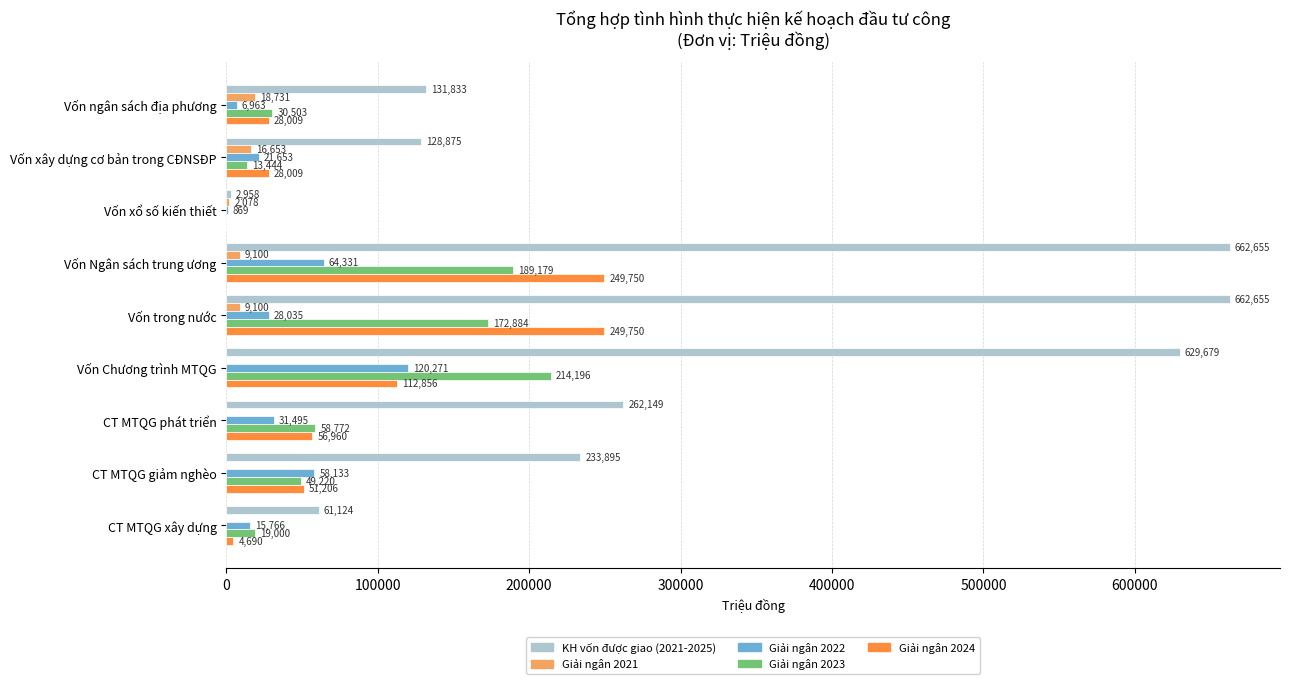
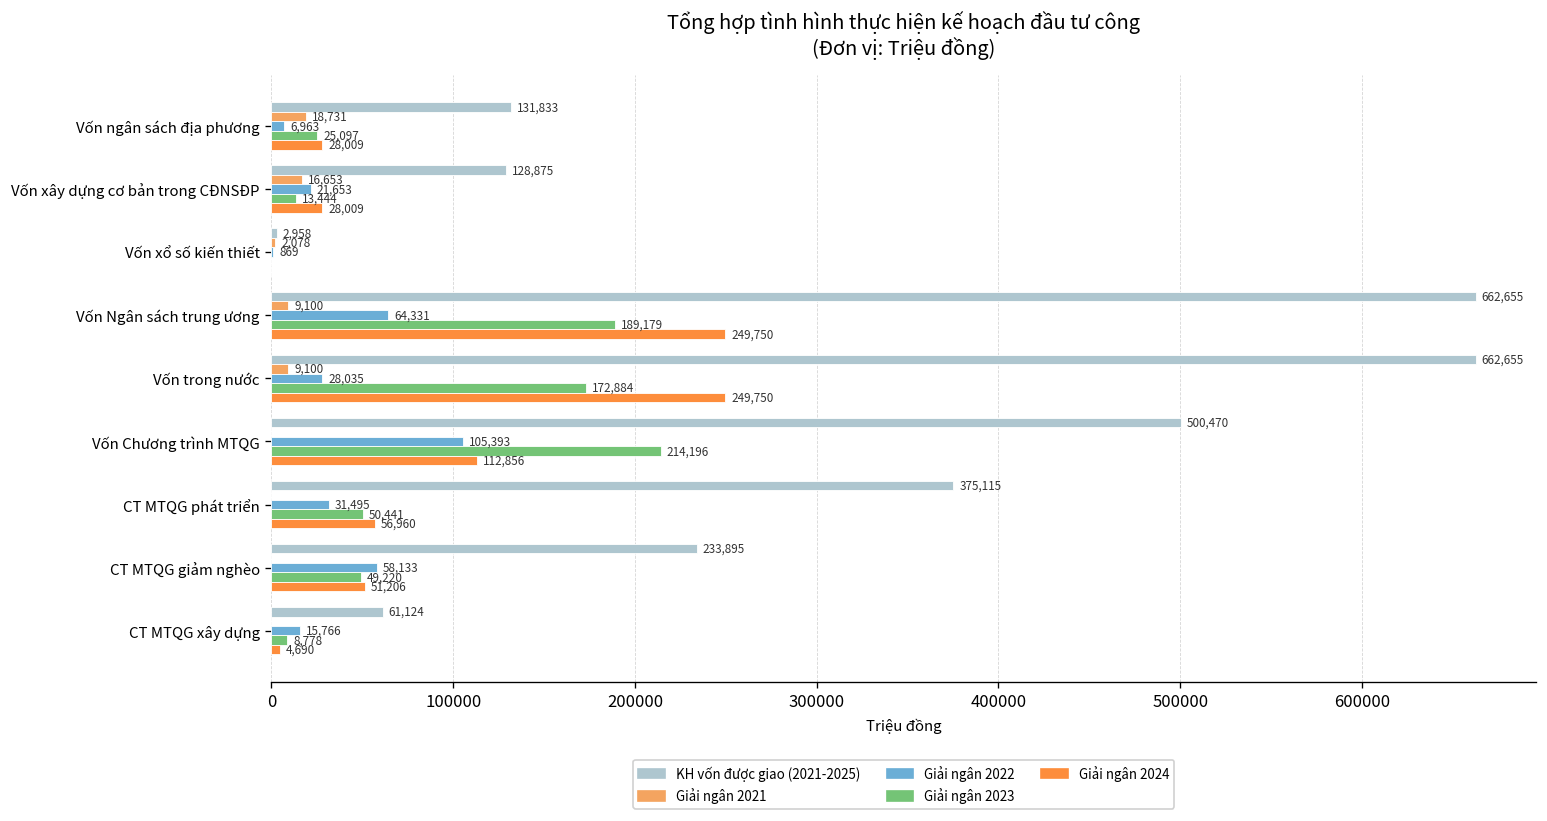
Giải ngân 2023, Vốn ngân sách địa phương: 30,503 -> 25,097
KH vốn được giao (2021-2025), Vốn Chương trình MTQG: 629,679 -> 500,470
Giải ngân 2022, Vốn Chương trình MTQG: 120,271 -> 105,393
KH vốn được giao (2021-2025), CT MTQG phát triển: 262,149 -> 375,115
Giải ngân 2023, CT MTQG phát triển: 58,772 -> 50,441
Giải ngân 2023, CT MTQG xây dựng: 19,000 -> 8,778
